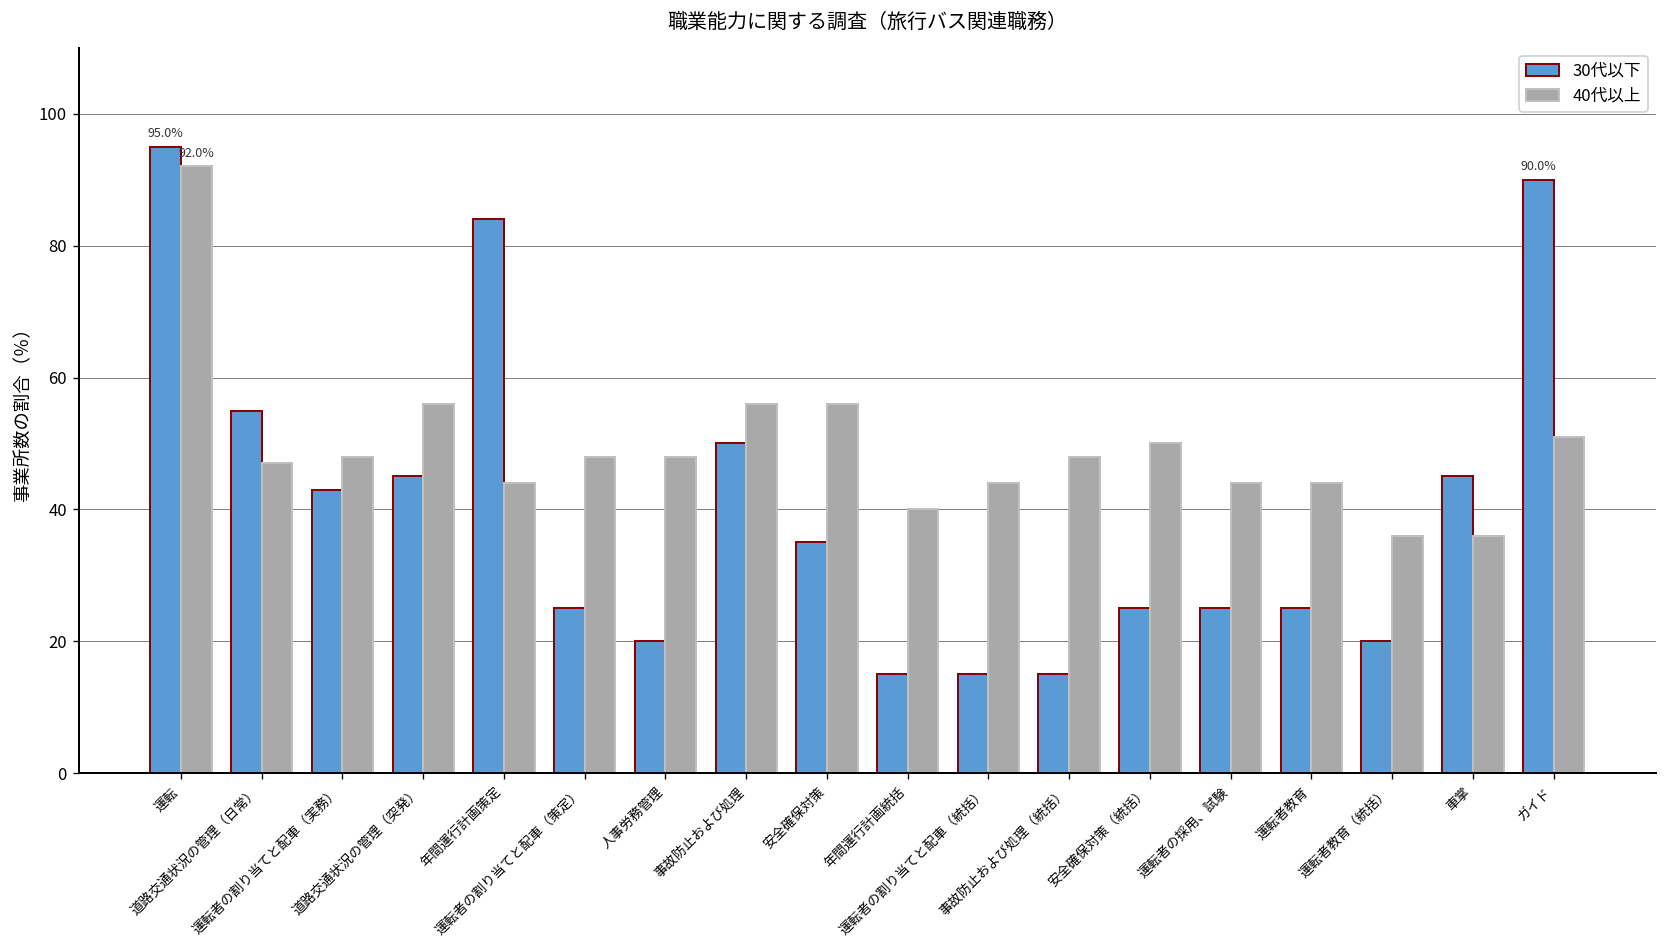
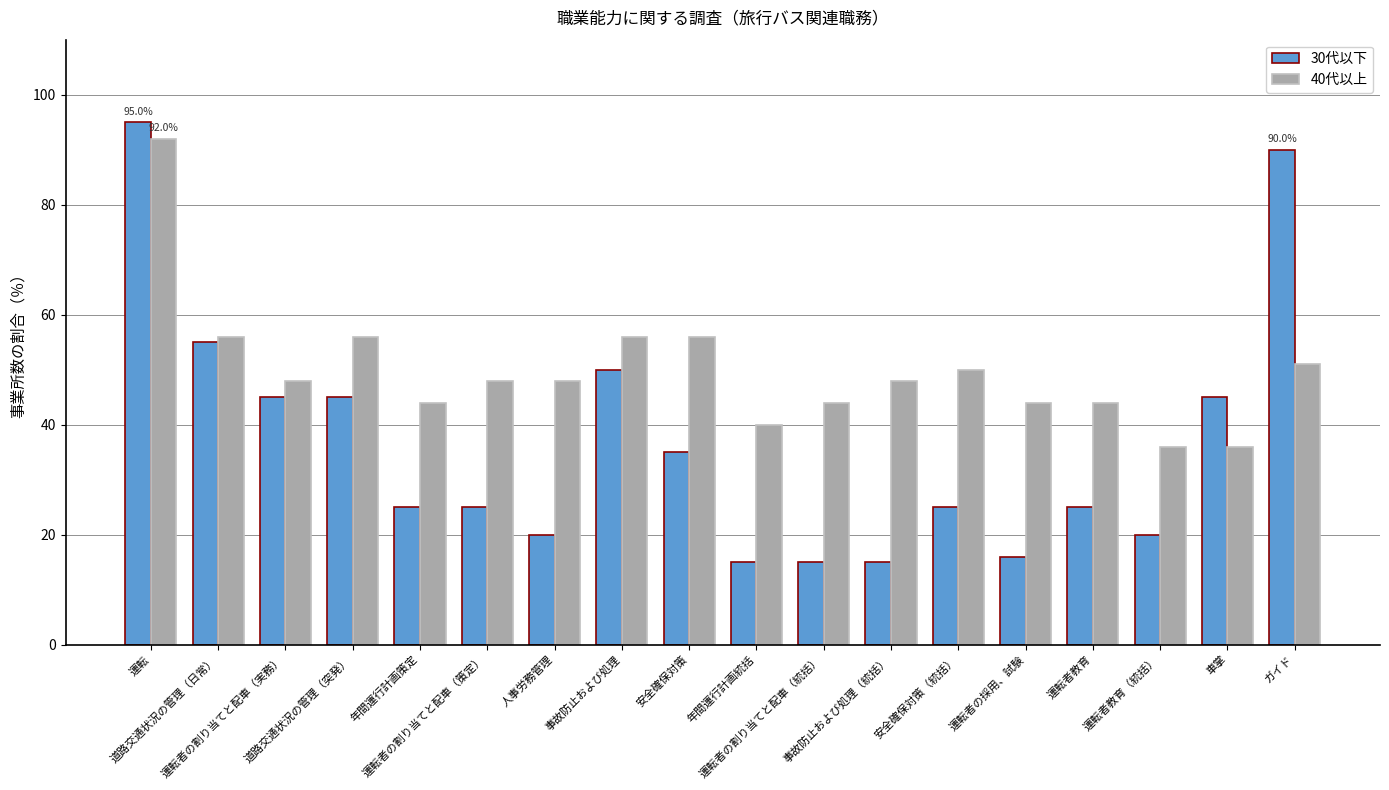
40代以上, 道路交通状況の管理（日常）: 47 -> 56
30代以下, 運転者の割り当てと配車（実務）: 43 -> 45
30代以下, 年間運行計画策定: 84 -> 25
30代以下, 運転者の採用、試験: 25 -> 16
